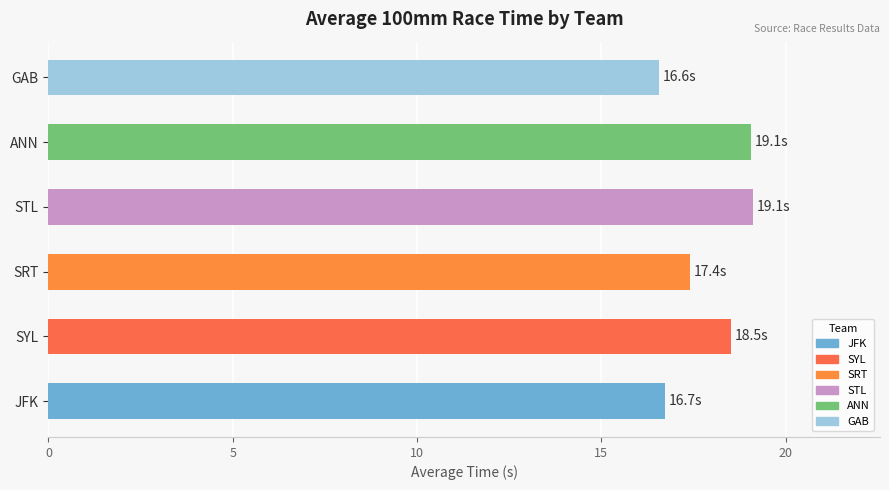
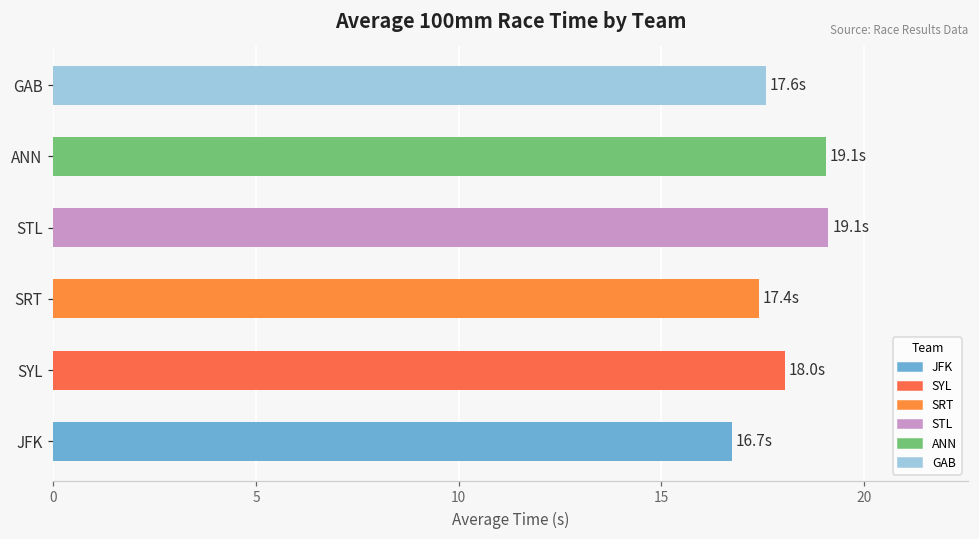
GAB: 16.6s -> 17.6s
SYL: 18.5s -> 18.0s
